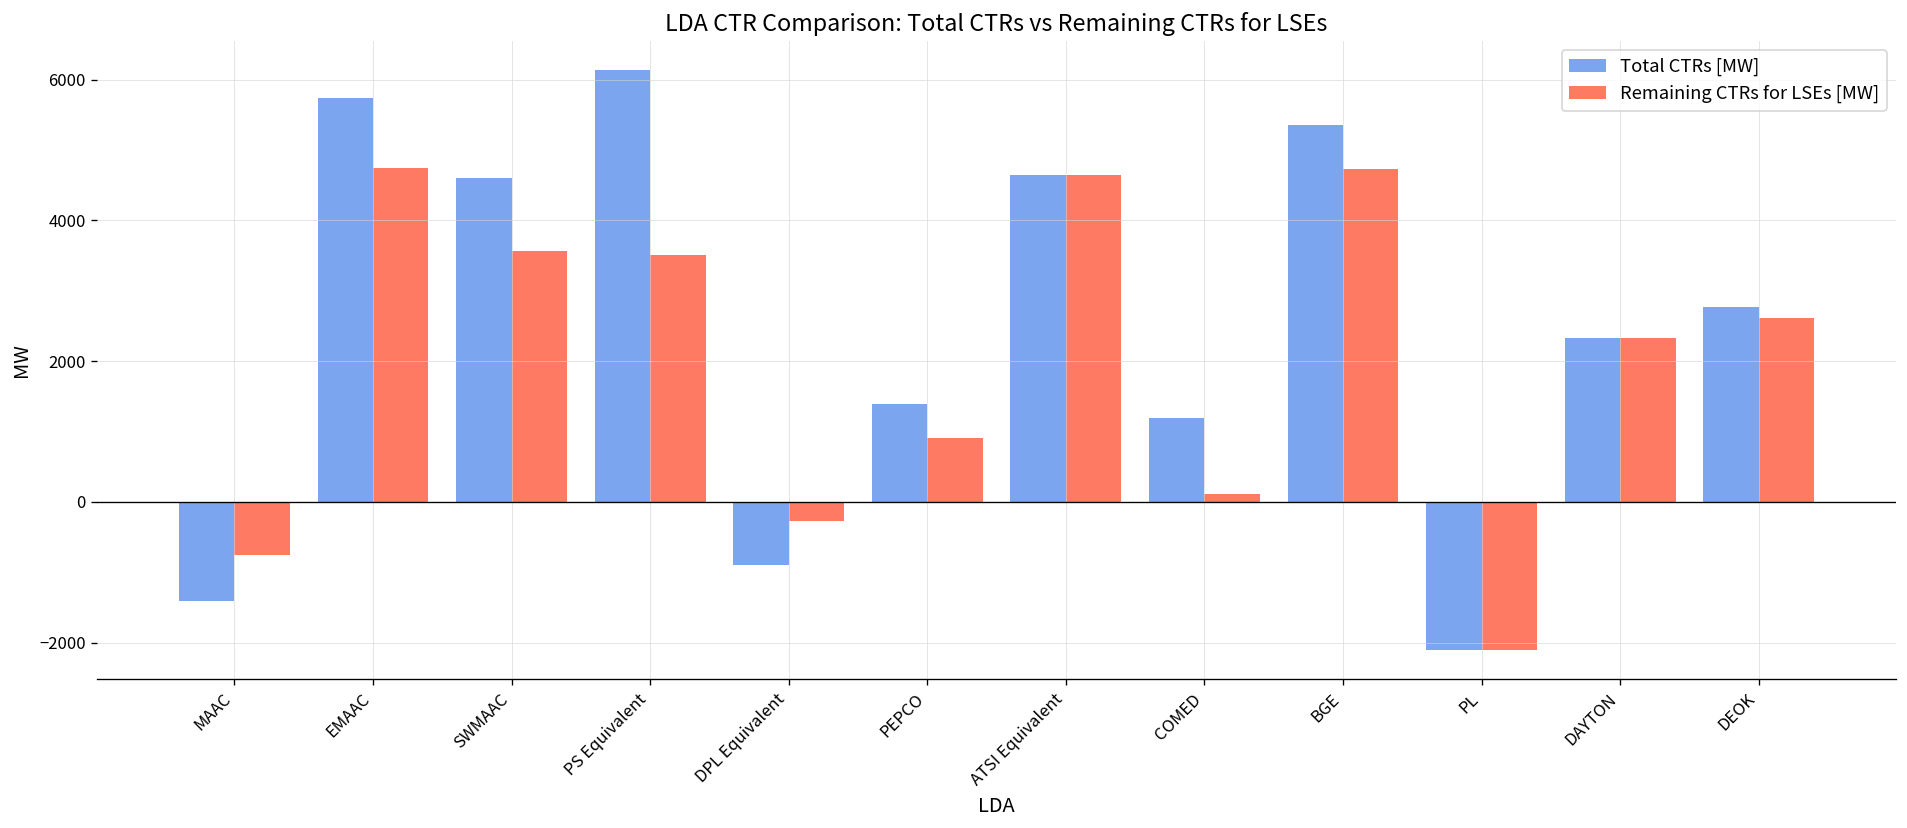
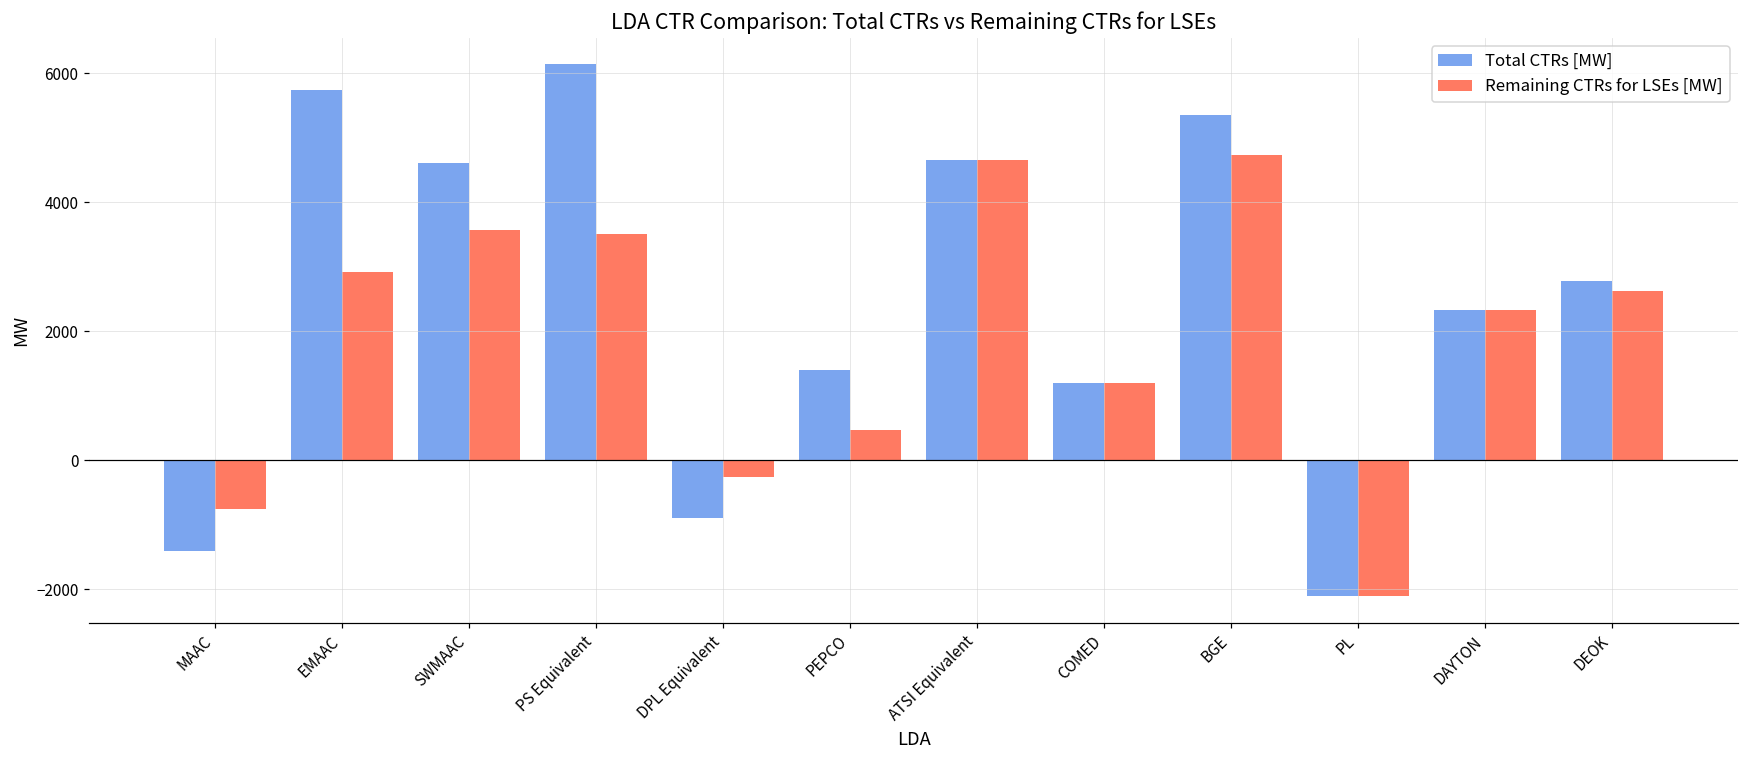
Remaining CTRs for LSEs [MW], EMAAC: 4700 -> 2900
Remaining CTRs for LSEs [MW], PEPCO: 900 -> 500
Remaining CTRs for LSEs [MW], COMED: 100 -> 1200
